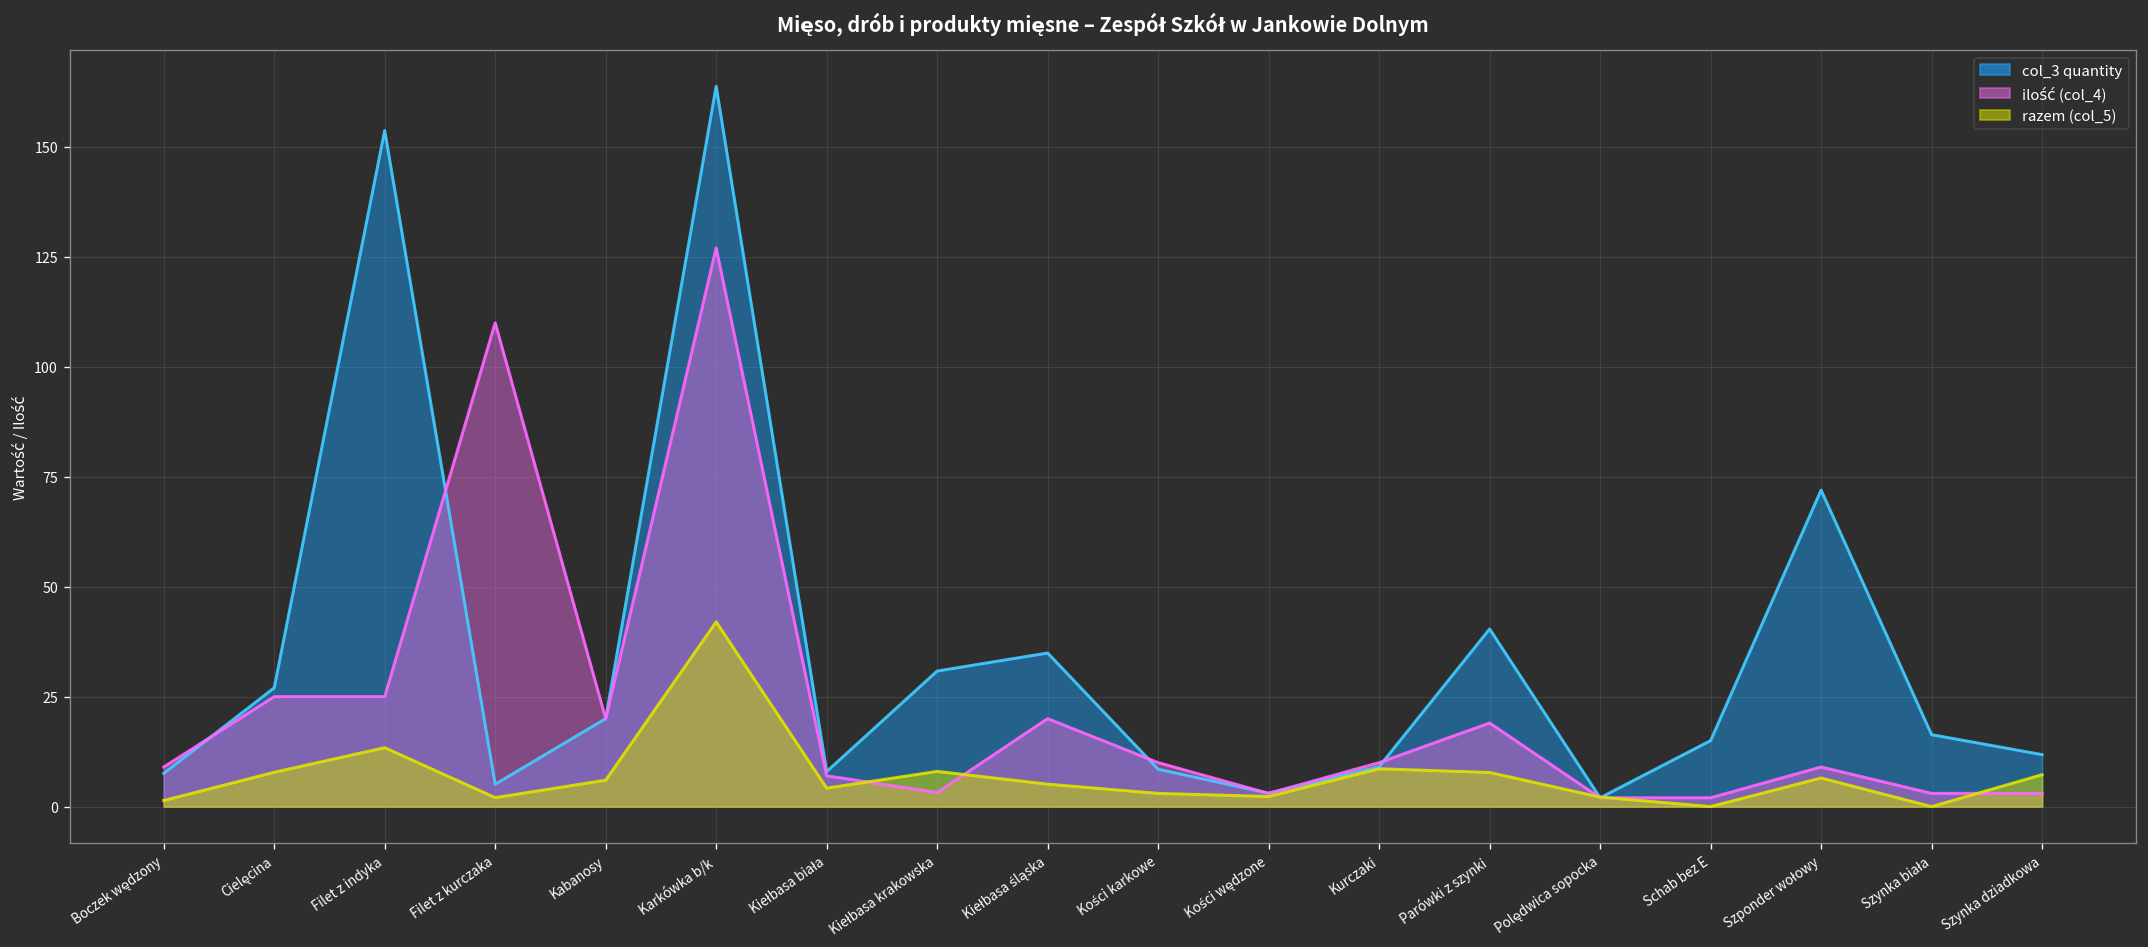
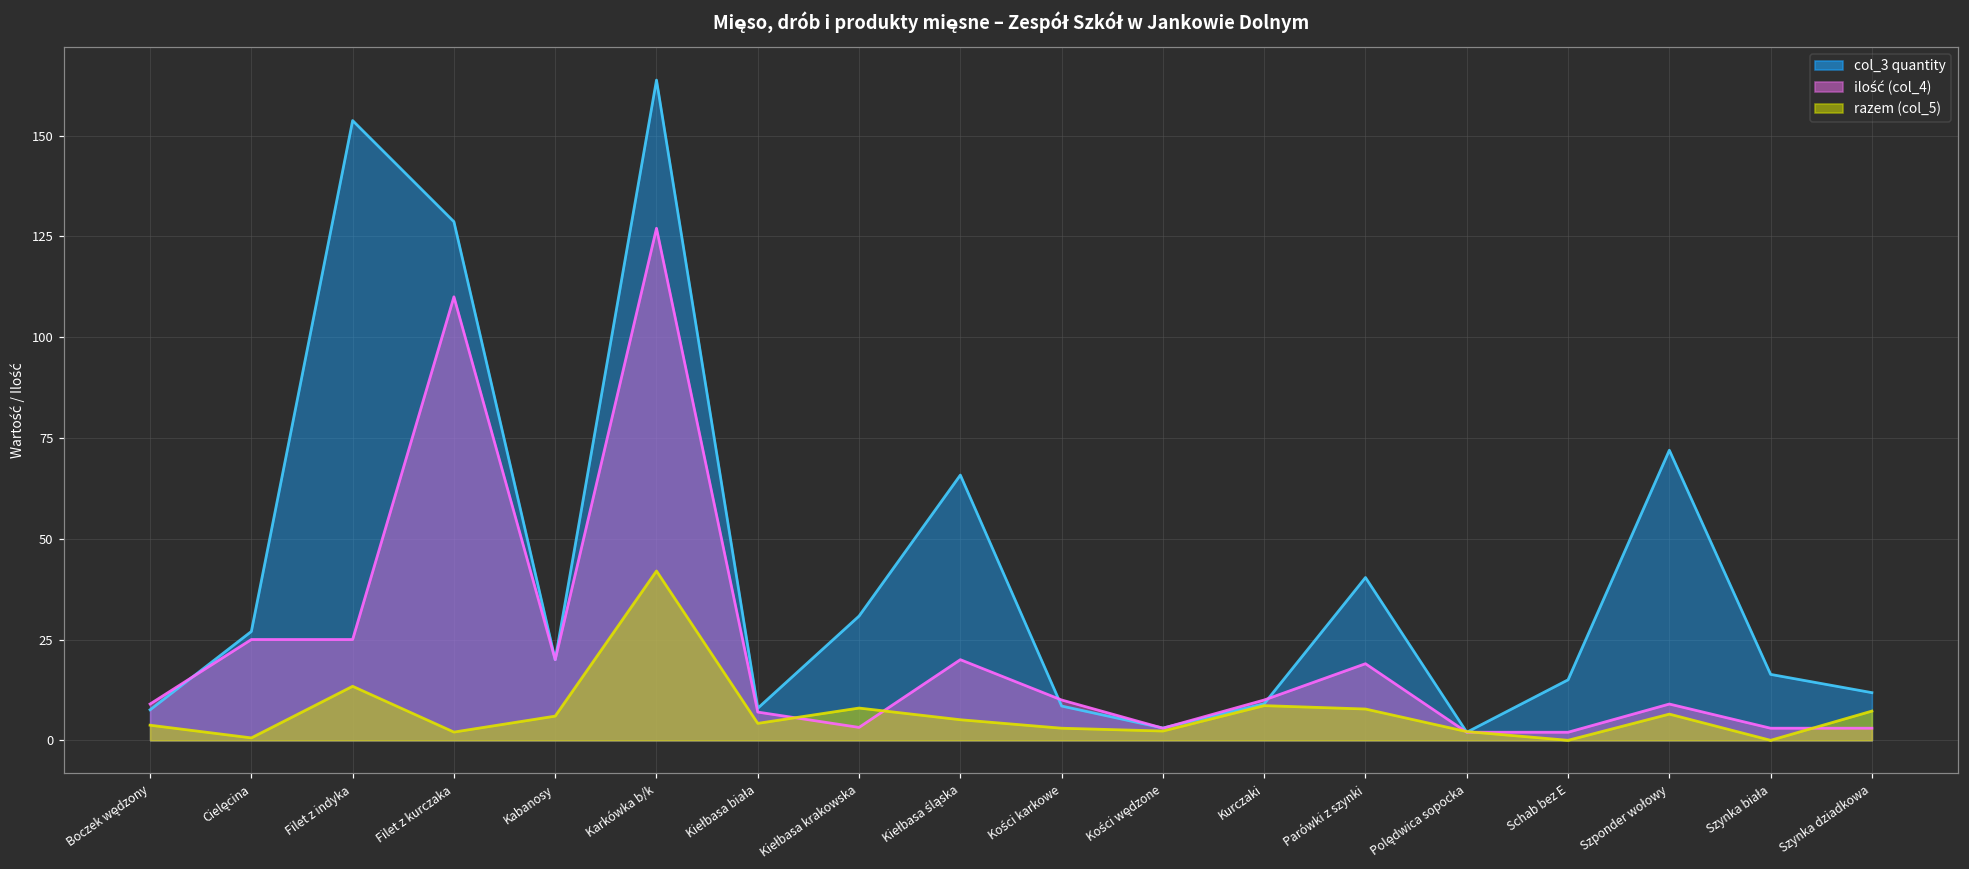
razem (col_5), Boczek wędzony: 1 -> 4
razem (col_5), Cielęcina: 8 -> 1
col_3 quantity, Filet z kurczaka: 5 -> 129
col_3 quantity, Kiełbasa śląska: 35 -> 66
